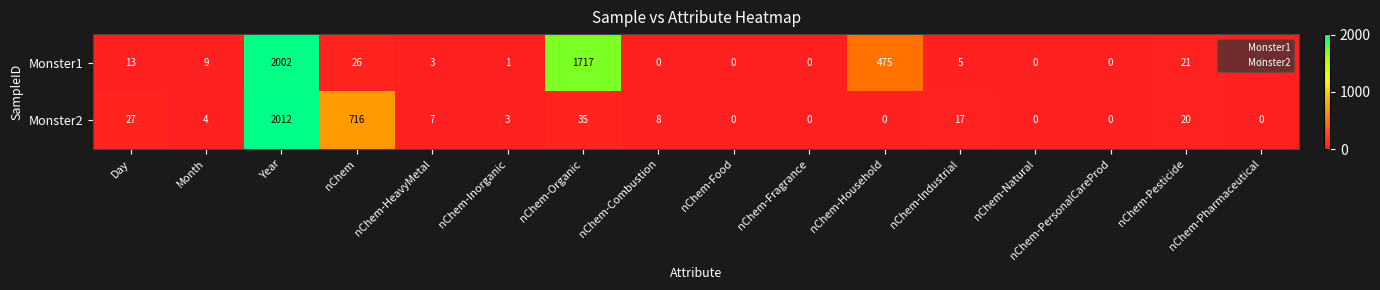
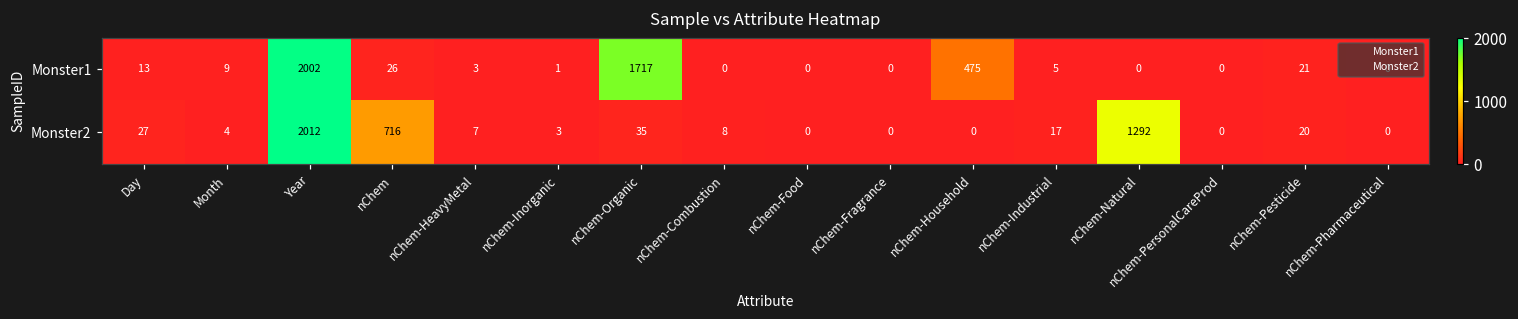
Monster2, nChem-Natural: 0 -> 1292
